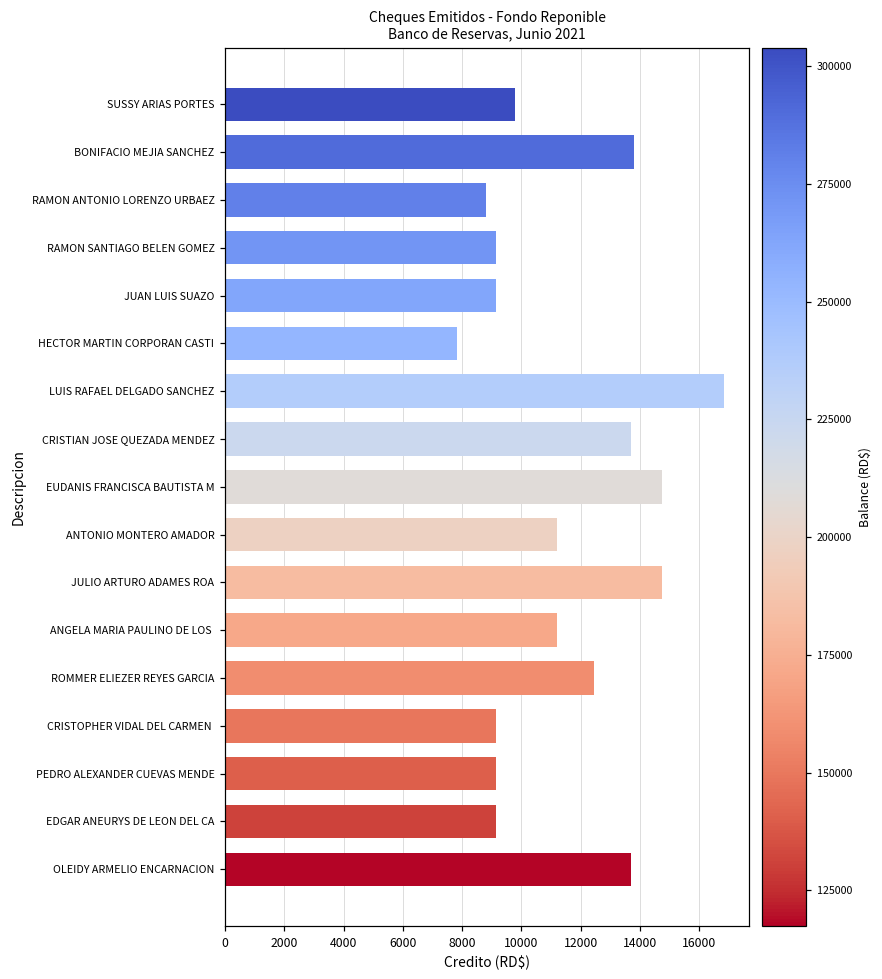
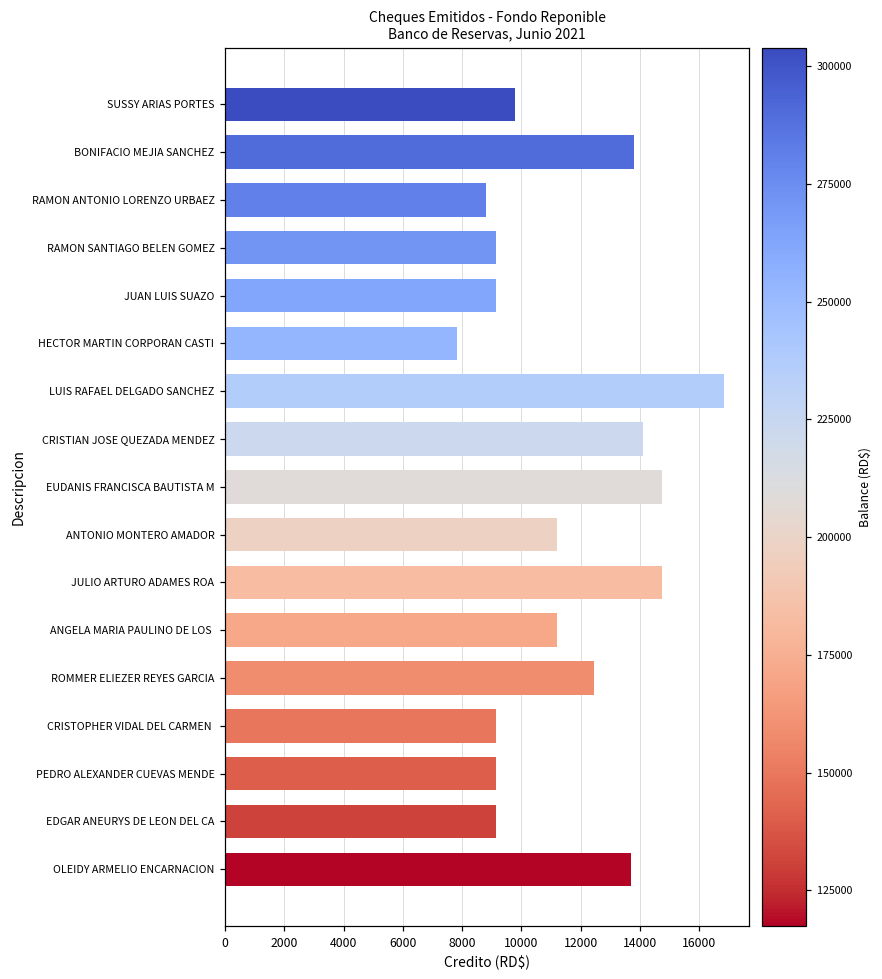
CRISTIAN JOSE QUEZADA MENDEZ: 13700 -> 14100
